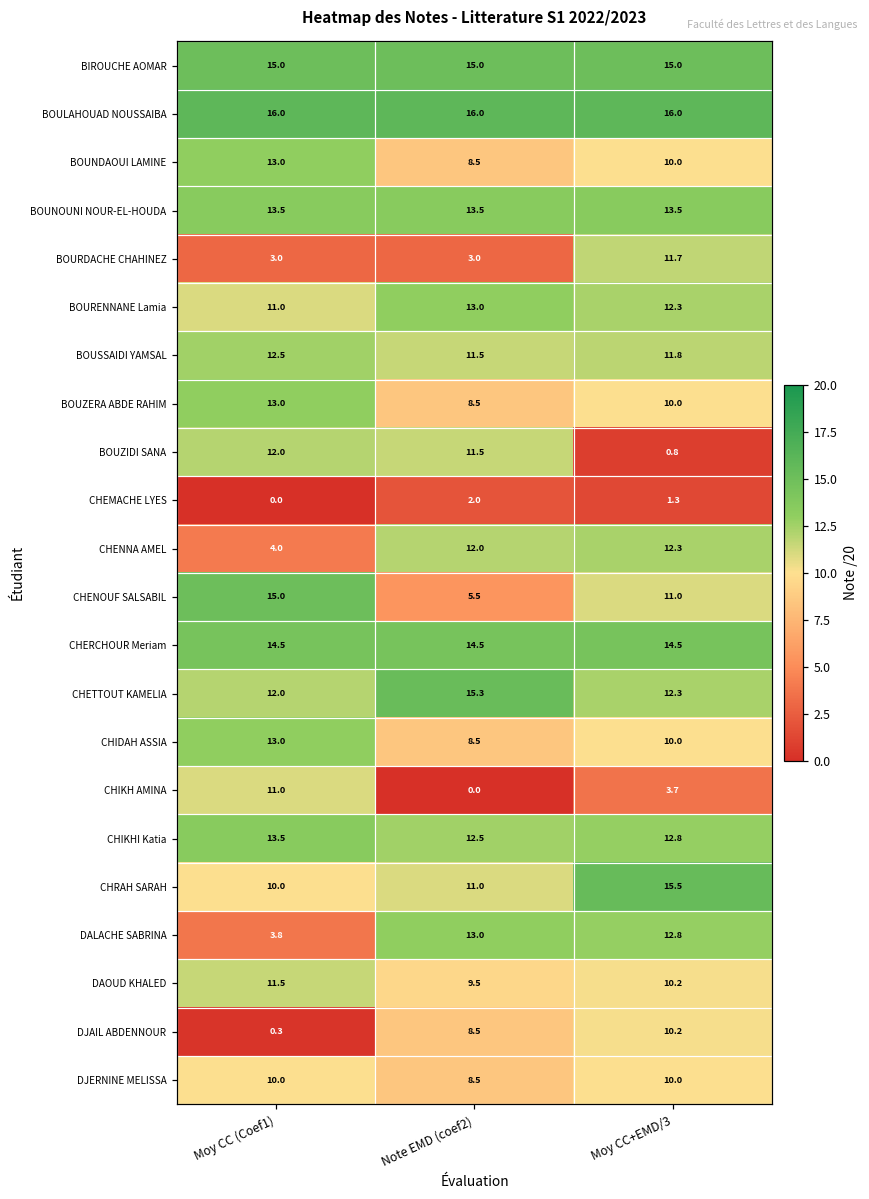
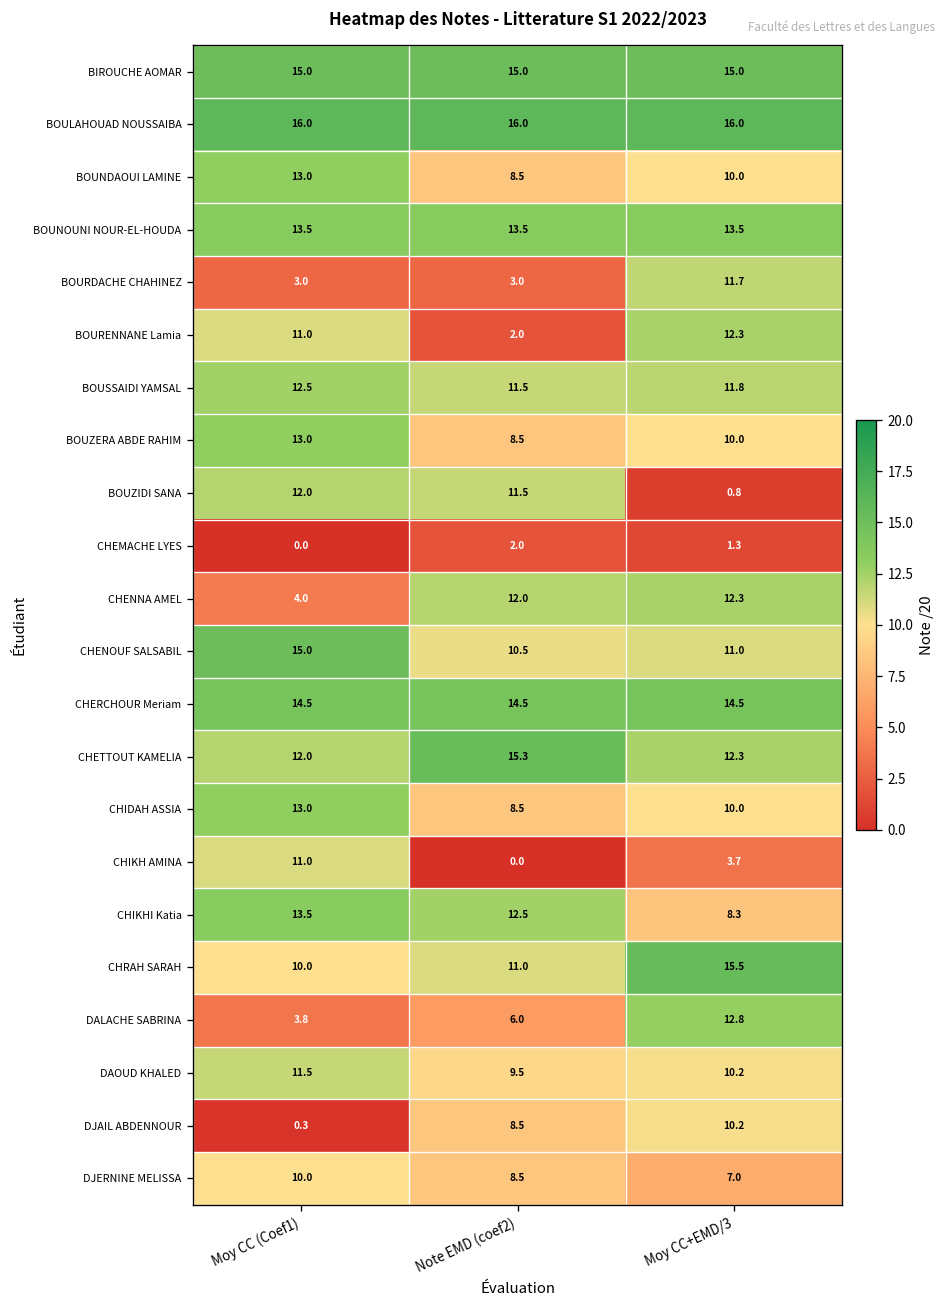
BOURENNANE Lamia, Note EMD (coef2): 13.0 -> 2.0
CHENOUF SALSABIL, Note EMD (coef2): 5.5 -> 10.5
CHIKHI Katia, Moy CC+EMD/3: 12.8 -> 8.3
DALACHE SABRINA, Note EMD (coef2): 13.0 -> 6.0
DJERNINE MELISSA, Moy CC+EMD/3: 10.0 -> 7.0
